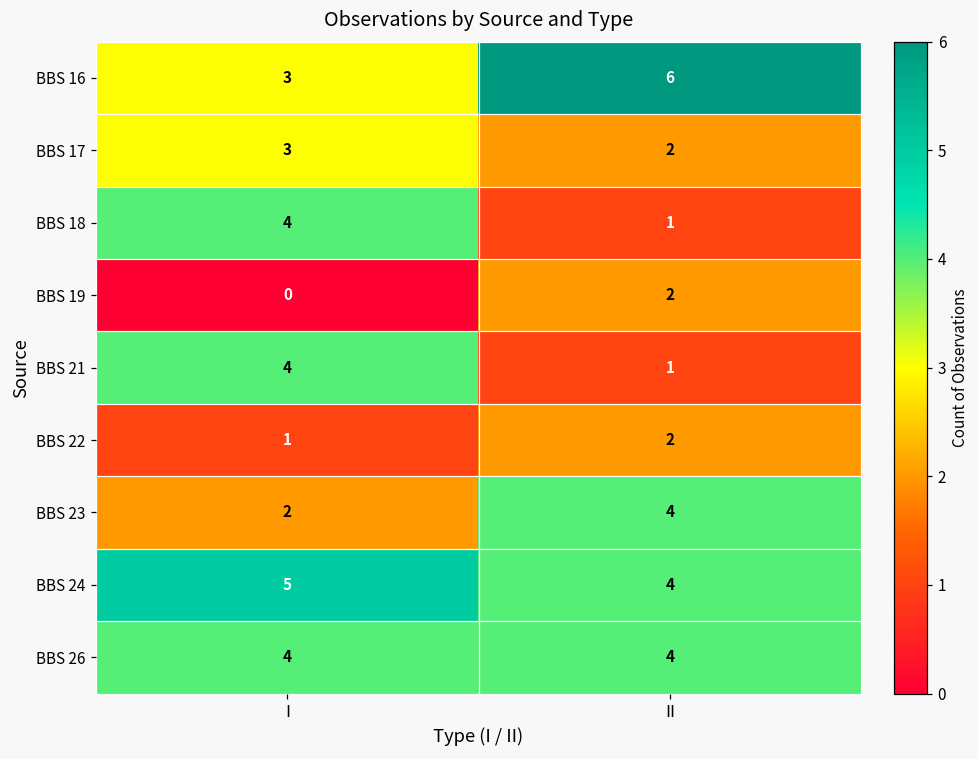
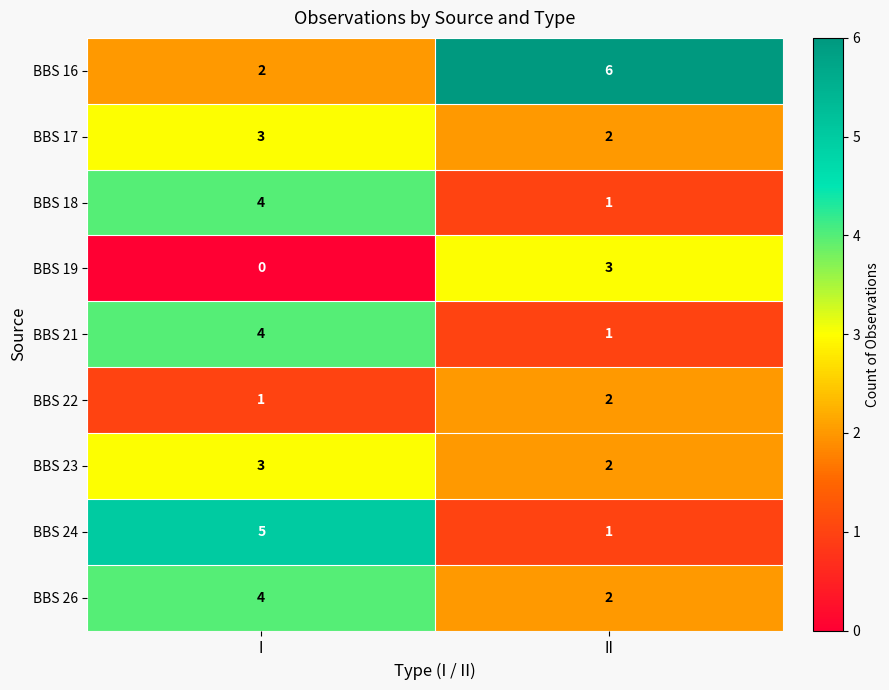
BBS 16, I: 3 -> 2
BBS 19, II: 2 -> 3
BBS 23, I: 2 -> 3
BBS 23, II: 4 -> 2
BBS 24, II: 4 -> 1
BBS 26, II: 4 -> 2
